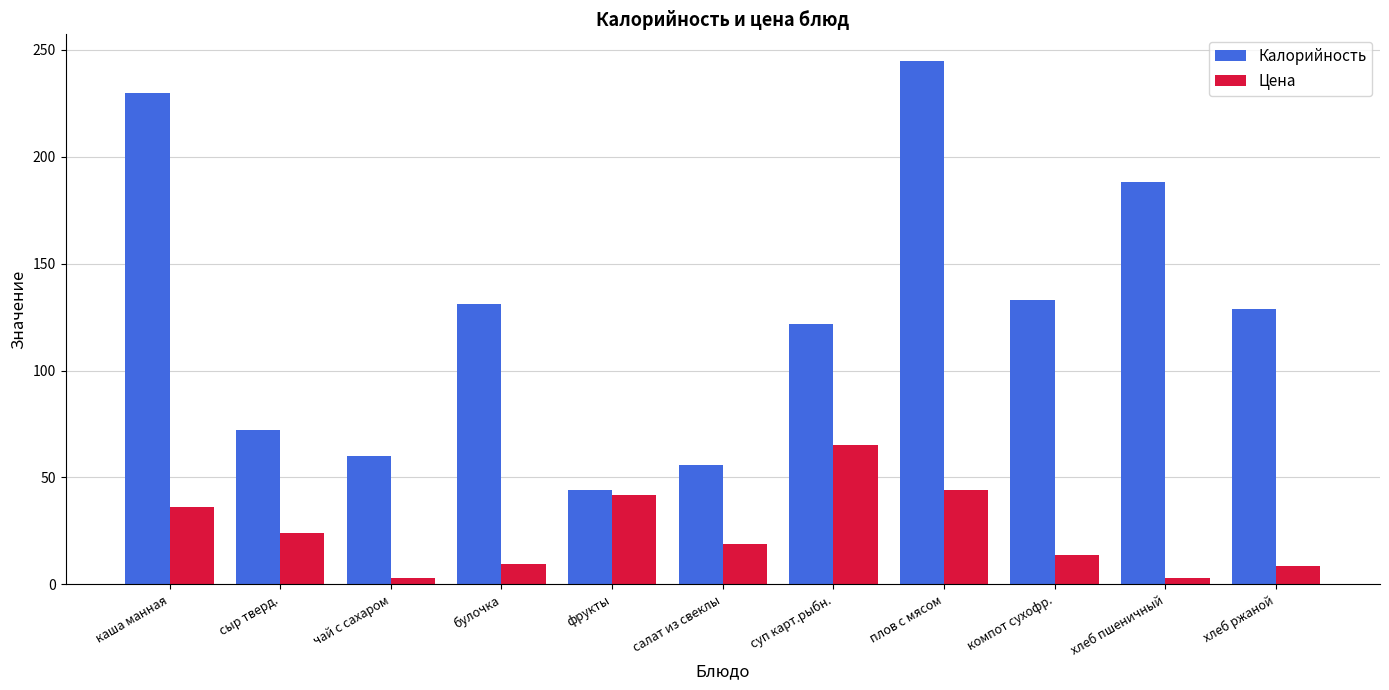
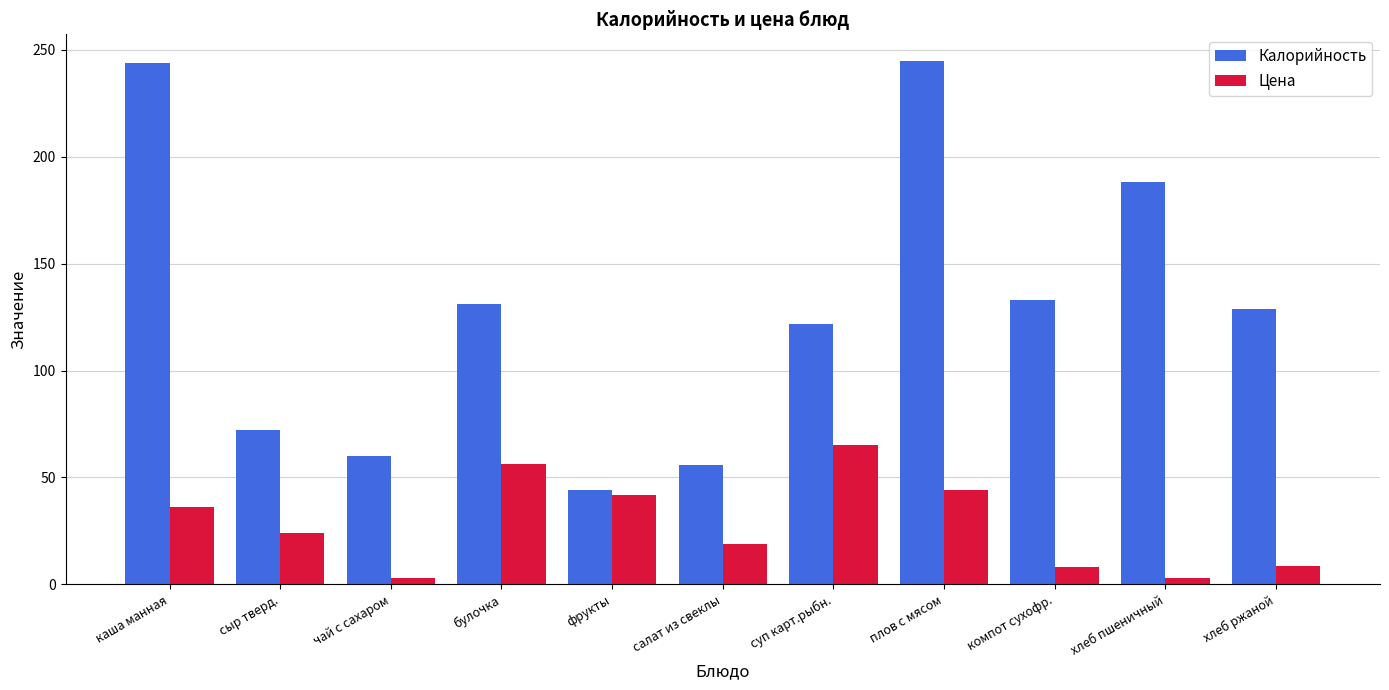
Калорийность, каша манная: 230 -> 244
Цена, булочка: 9 -> 56
Цена, компот сухофр.: 14 -> 8
